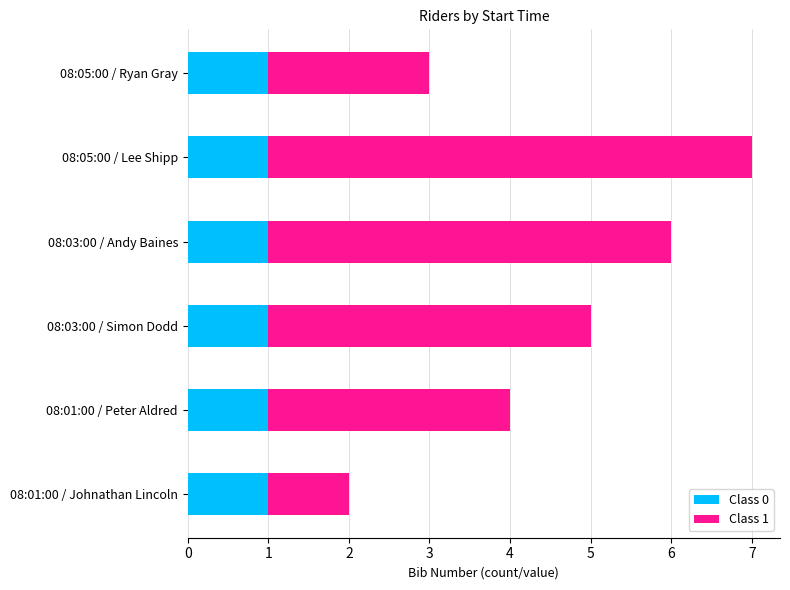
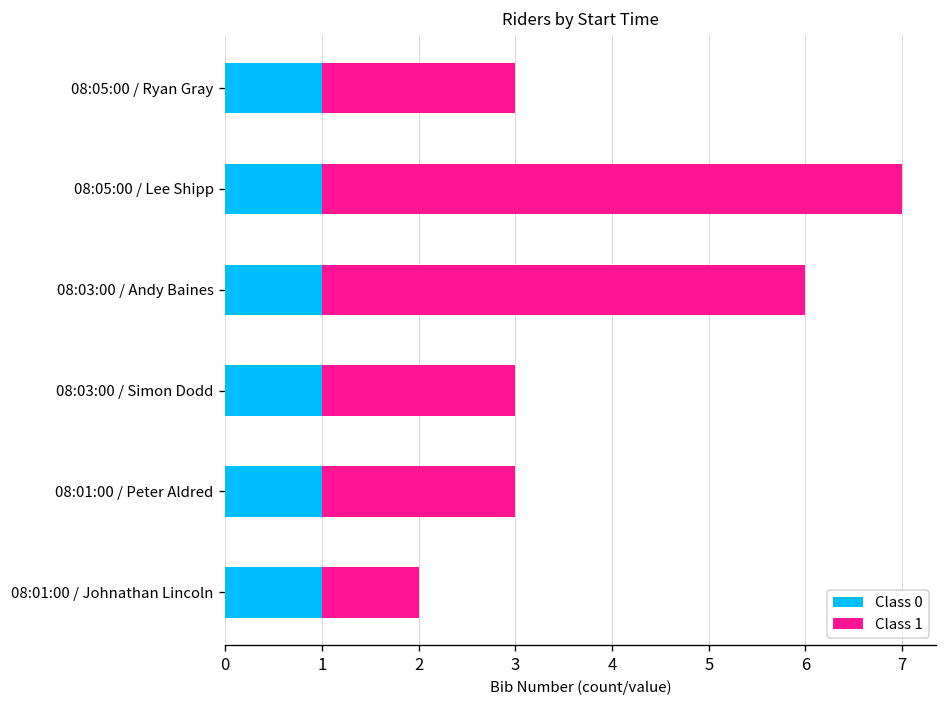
Class 1, 08:03:00 / Simon Dodd: 4 -> 2
Class 1, 08:01:00 / Peter Aldred: 3 -> 2
